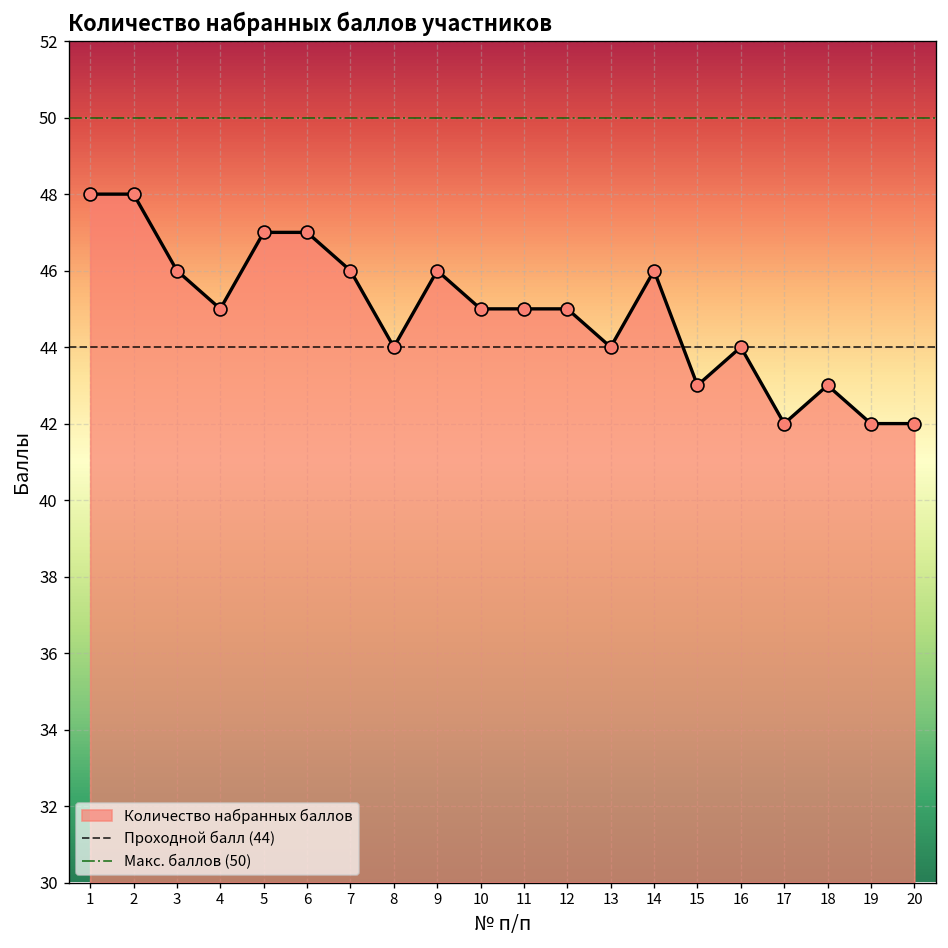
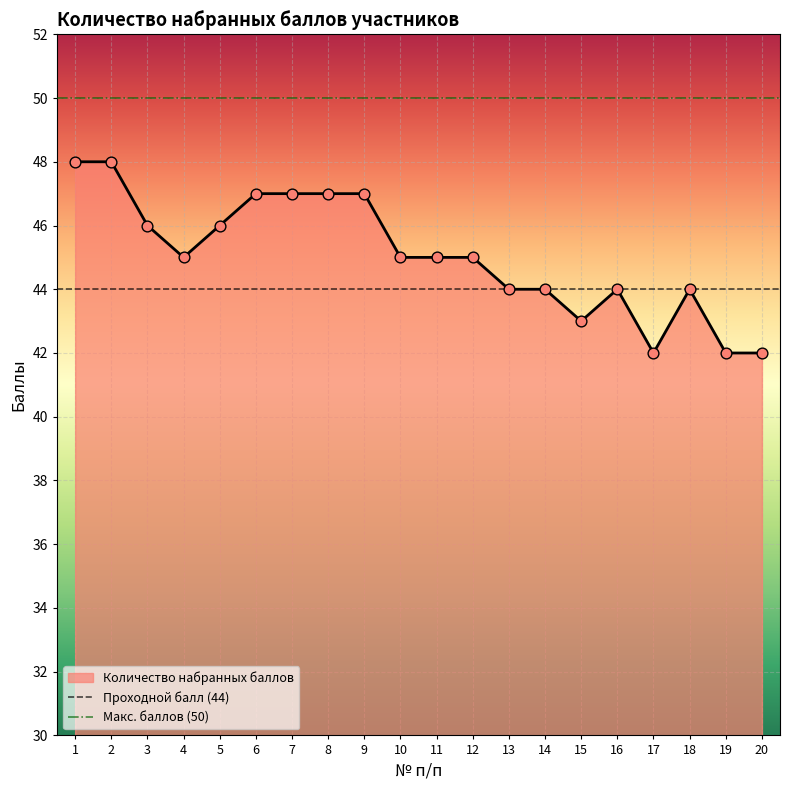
5: 47 -> 46
7: 46 -> 47
8: 44 -> 47
9: 46 -> 47
14: 46 -> 44
18: 43 -> 44
